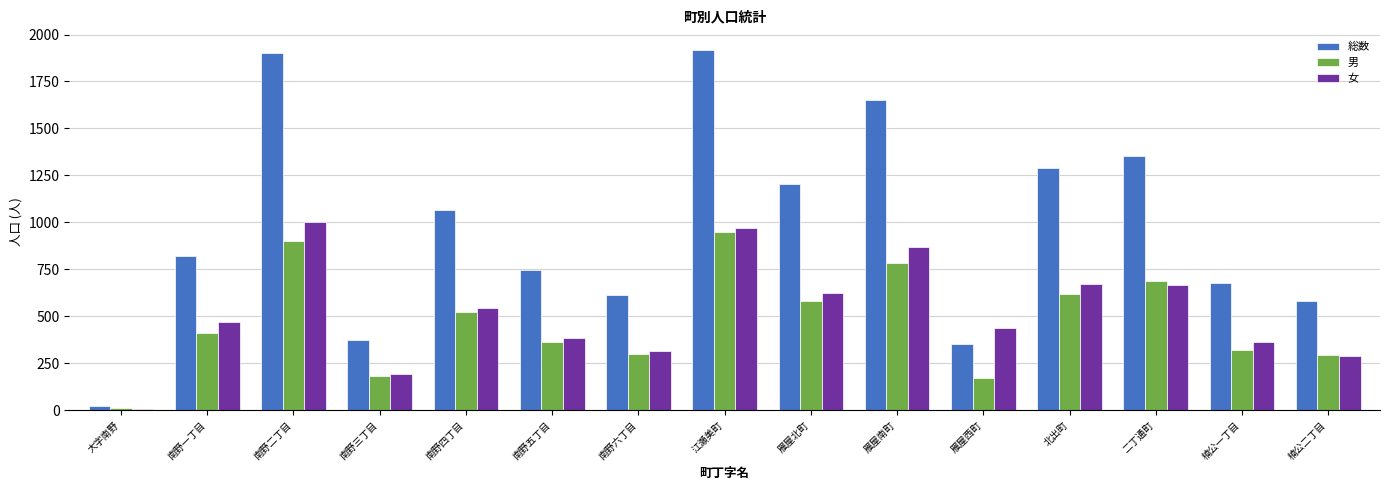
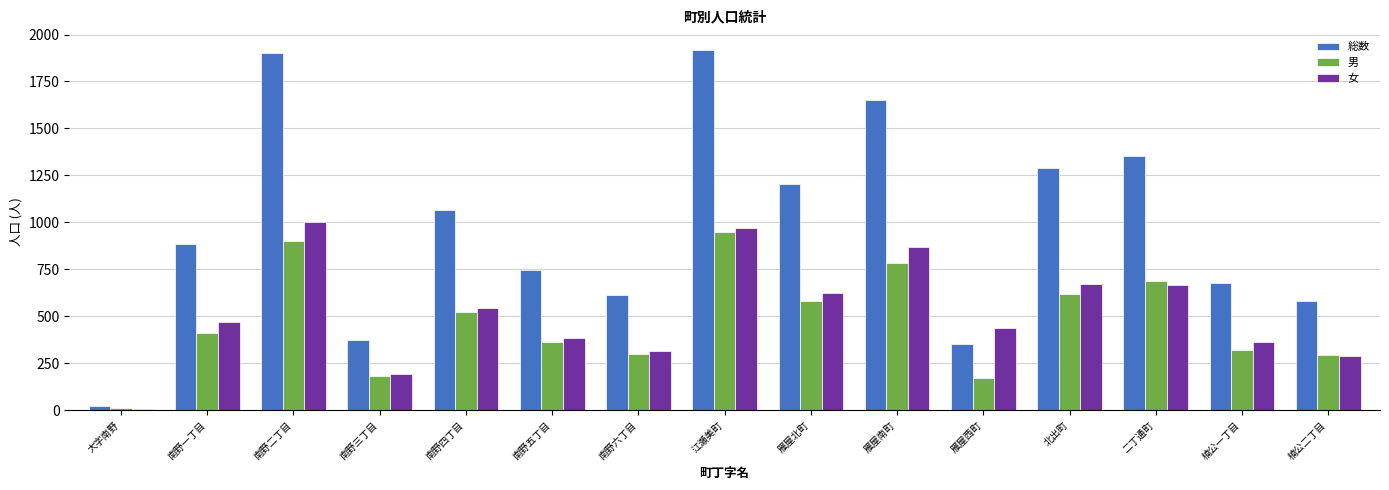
総数, 南野一丁目: 820 -> 880
